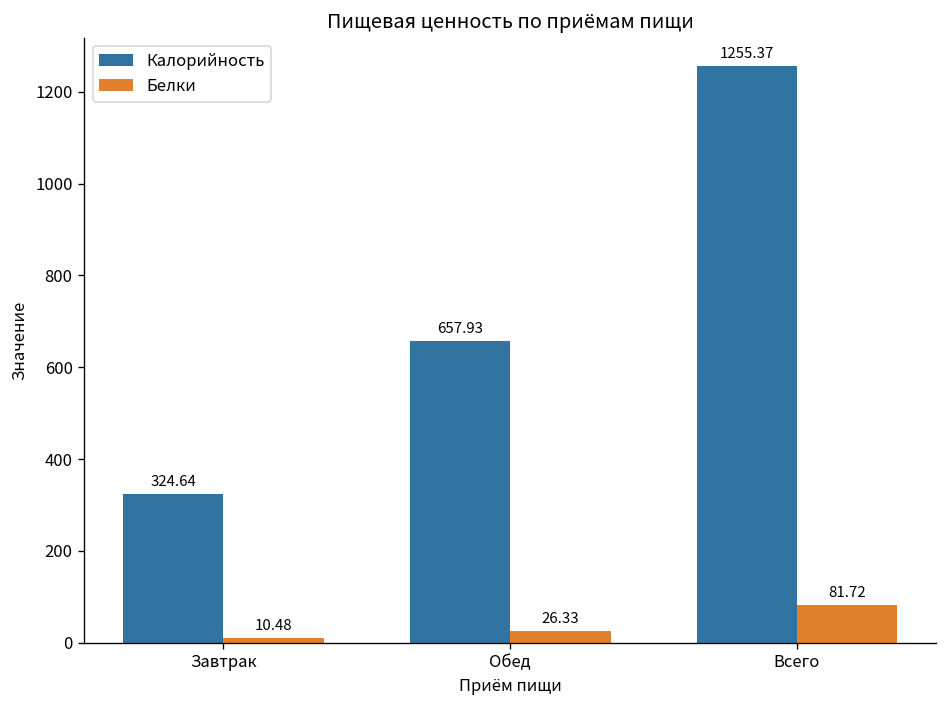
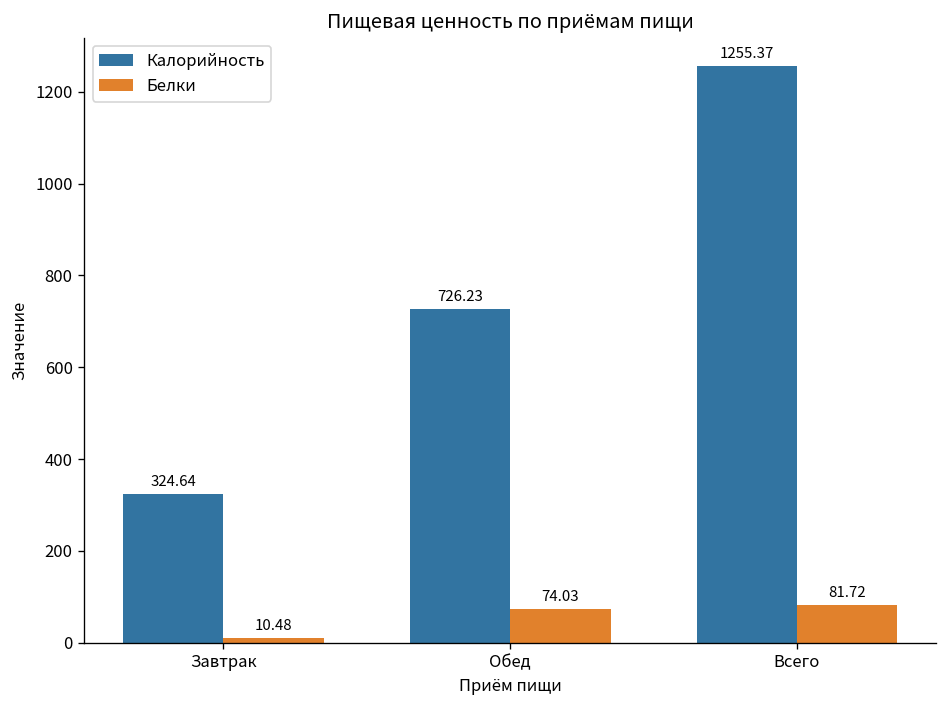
Калорийность, Обед: 657.93 -> 726.23
Белки, Обед: 26.33 -> 74.03
